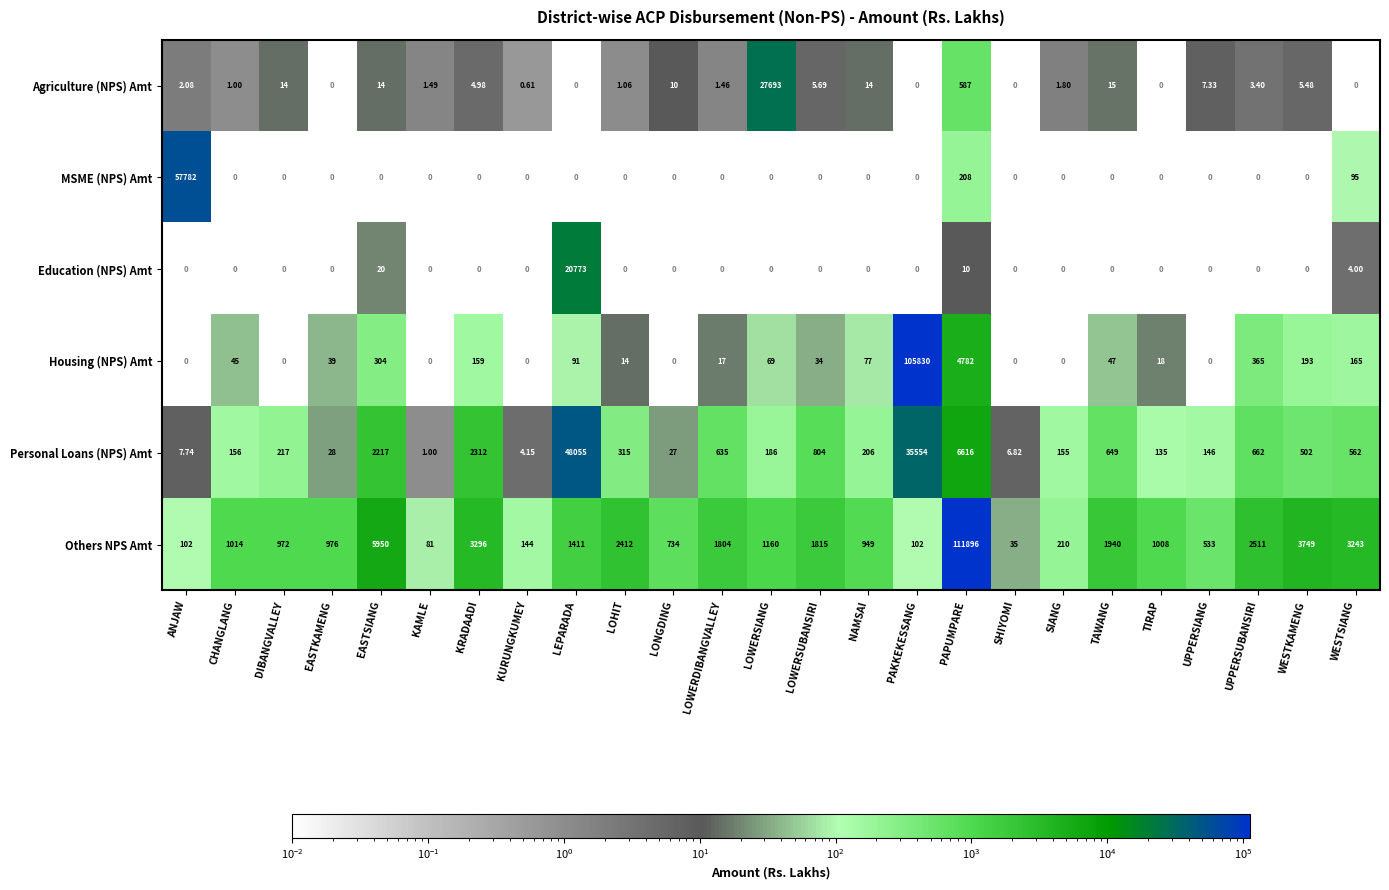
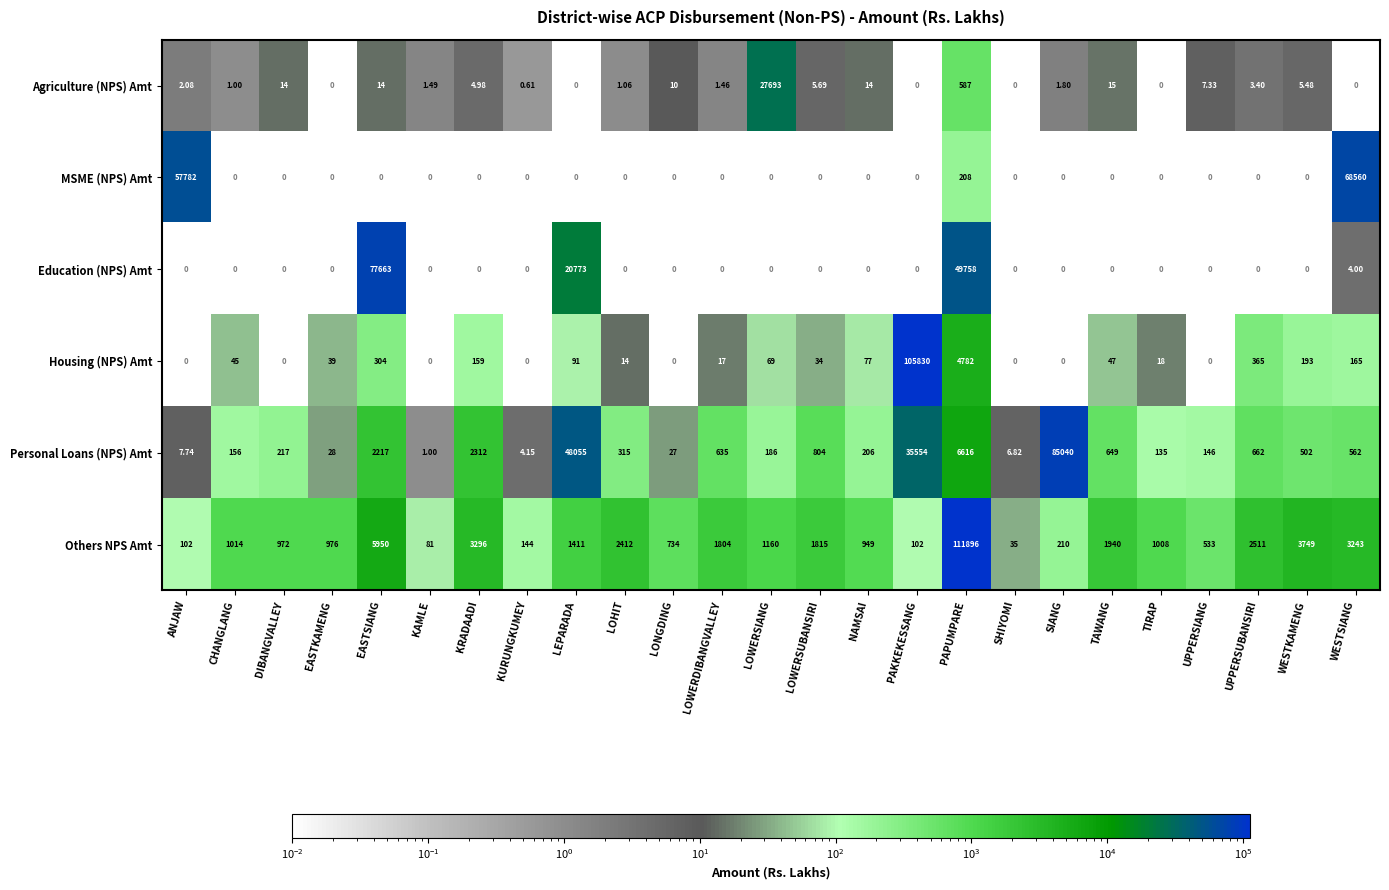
MSME (NPS) Amt, WESTSIANG: 95 -> 68560
Education (NPS) Amt, EASTSIANG: 20 -> 77663
Education (NPS) Amt, PAPUMPARE: 10 -> 49758
Personal Loans (NPS) Amt, SIANG: 155 -> 85040
